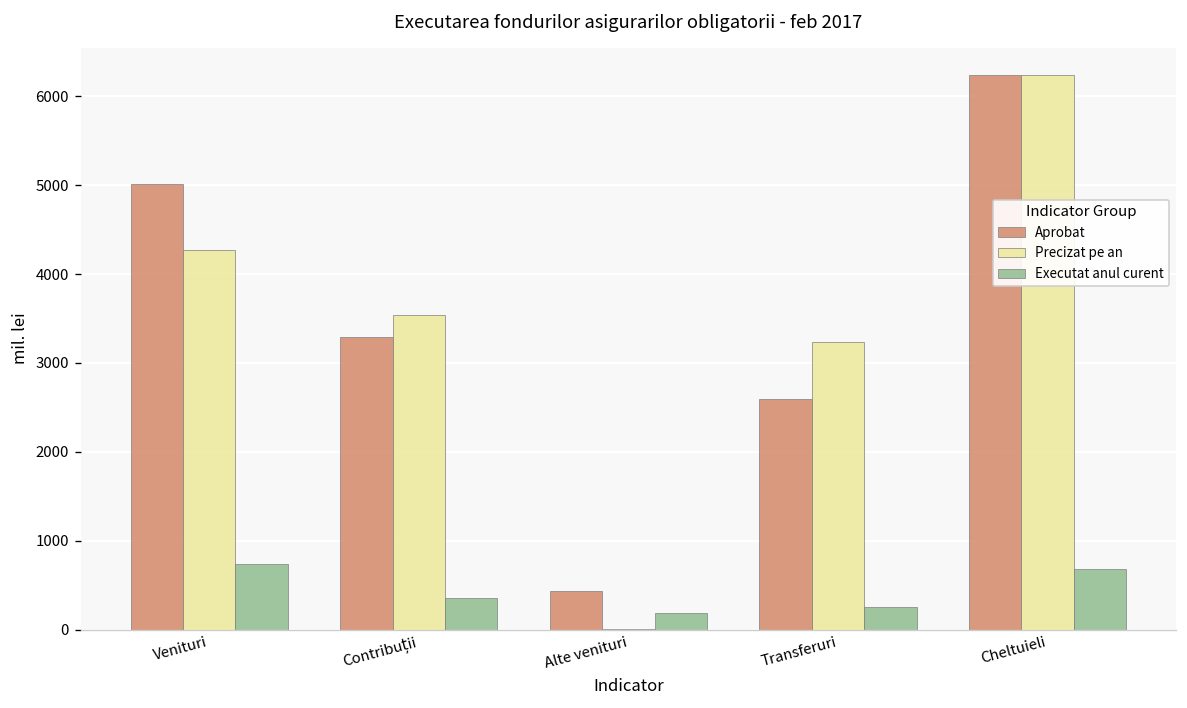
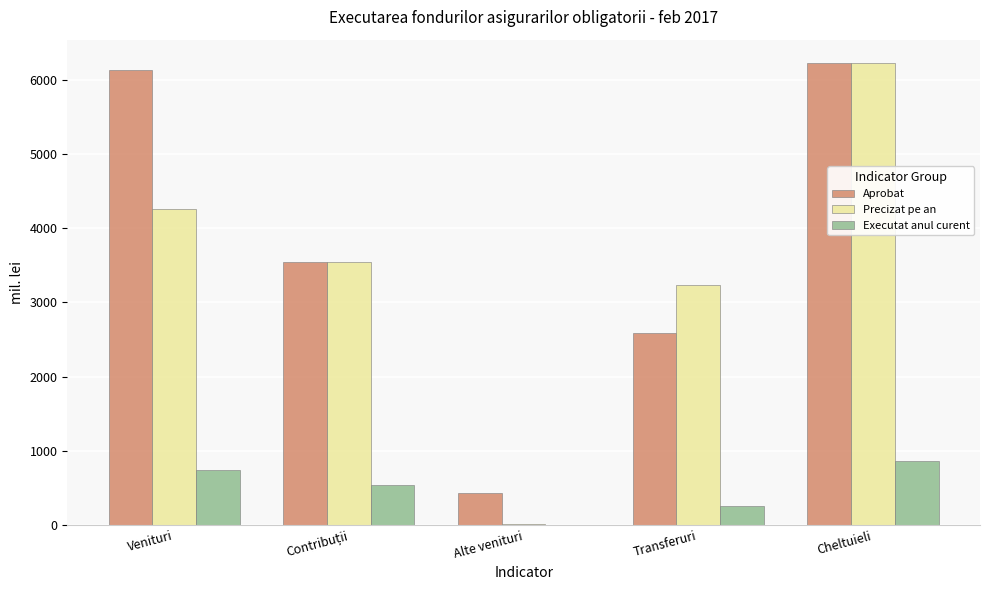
Aprobat, Venituri: 5000 -> 6100
Aprobat, Contribuții: 3300 -> 3500
Executat anul curent, Contribuții: 400 -> 500
Executat anul curent, Alte venituri: 200 -> 0
Executat anul curent, Cheltuieli: 700 -> 900
